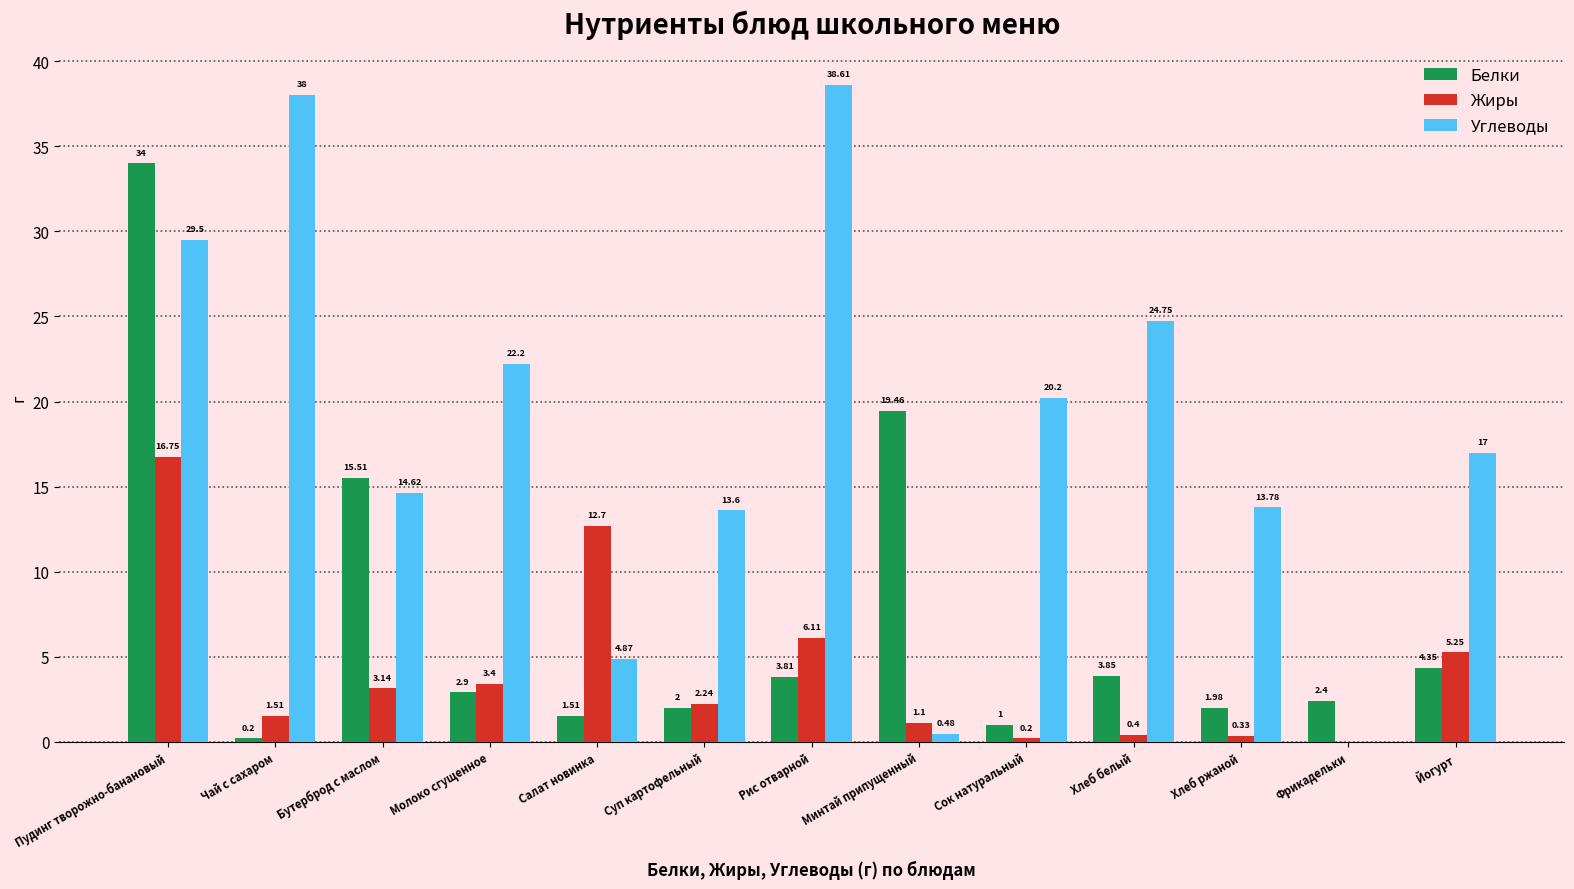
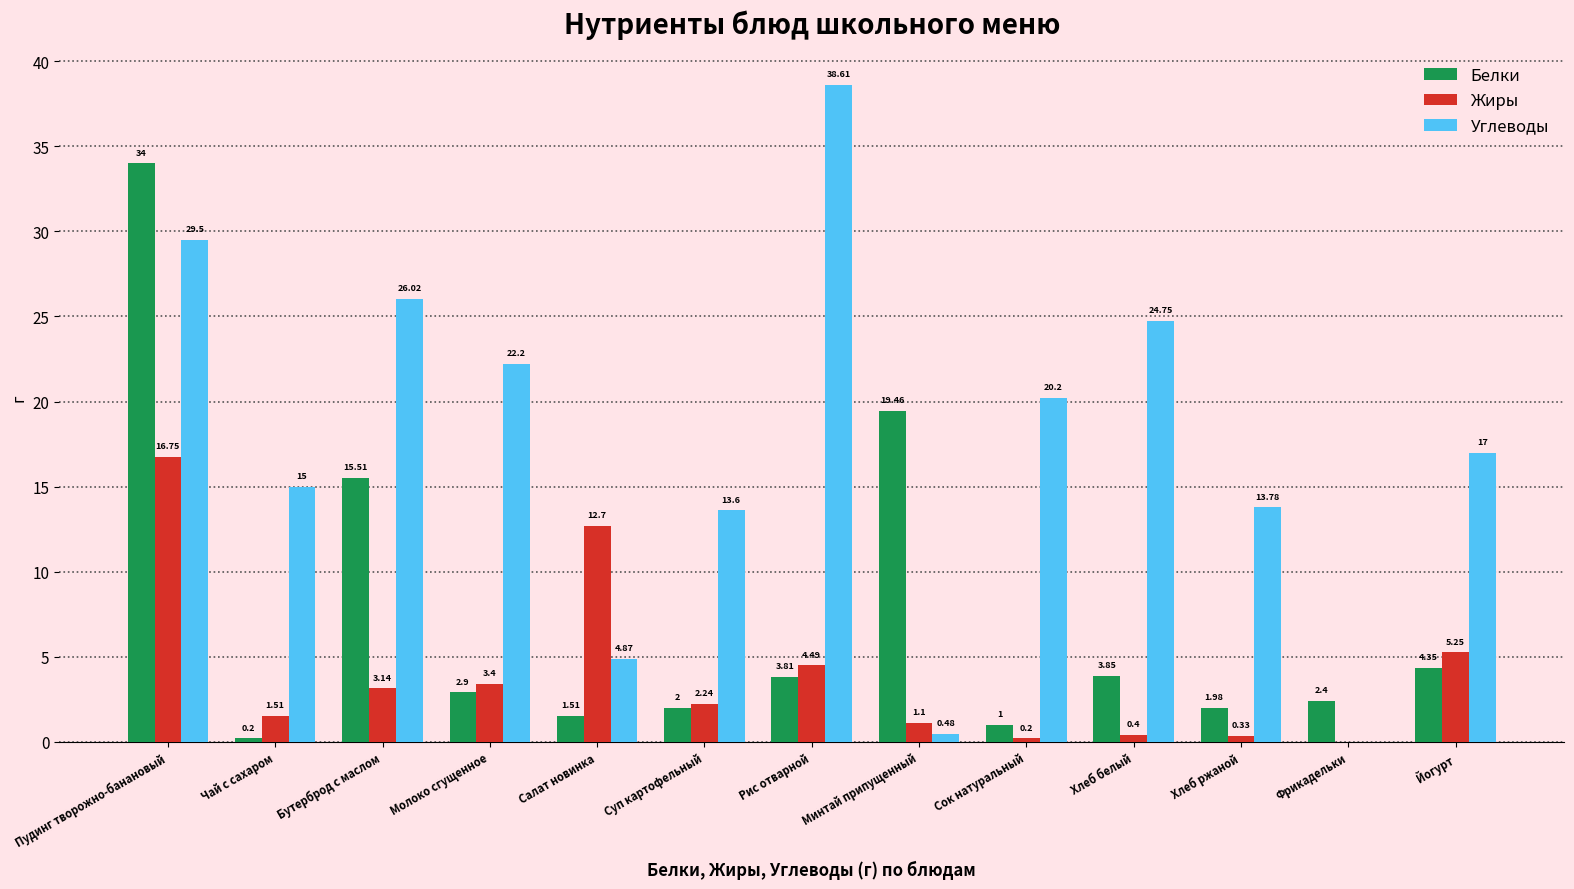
Углеводы, Чай с сахаром: 38 -> 15
Углеводы, Бутерброд с маслом: 14.62 -> 26.02
Жиры, Рис отварной: 6.11 -> 4.49
